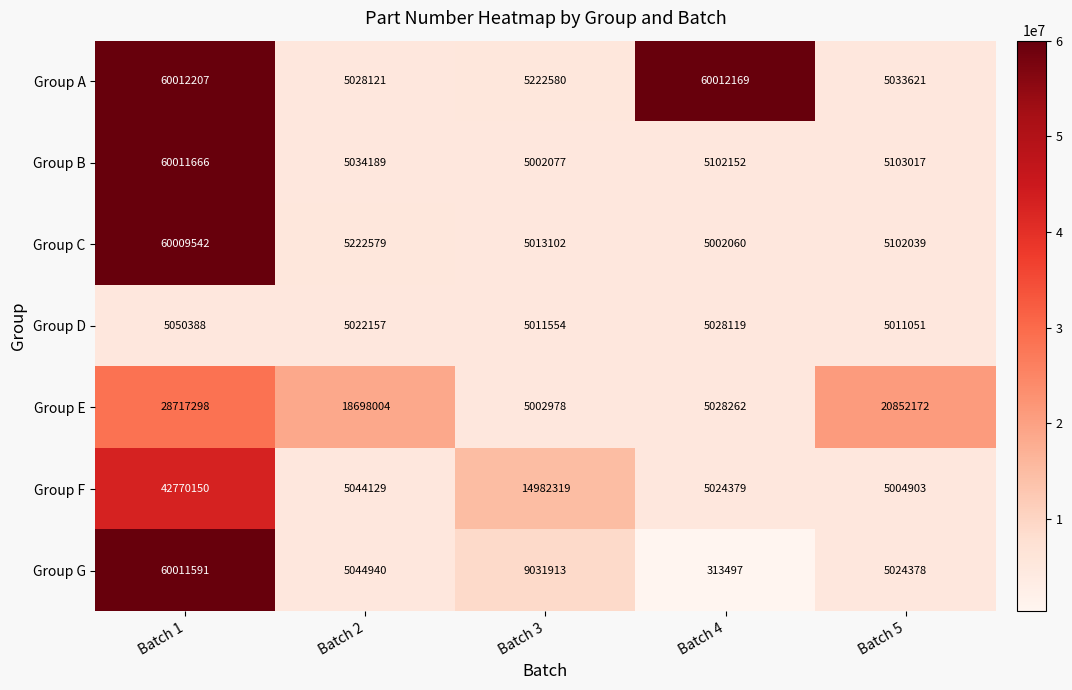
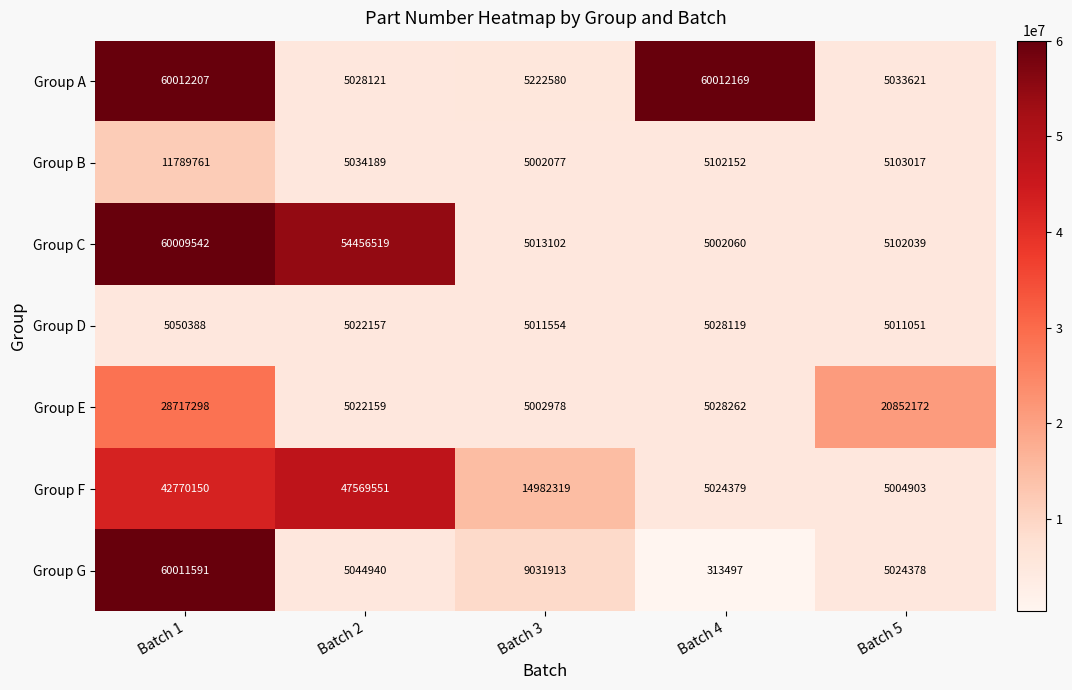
Group B, Batch 1: 60011666 -> 11789761
Group C, Batch 2: 5222579 -> 54456519
Group E, Batch 2: 18698004 -> 5022159
Group F, Batch 2: 5044129 -> 47569551
